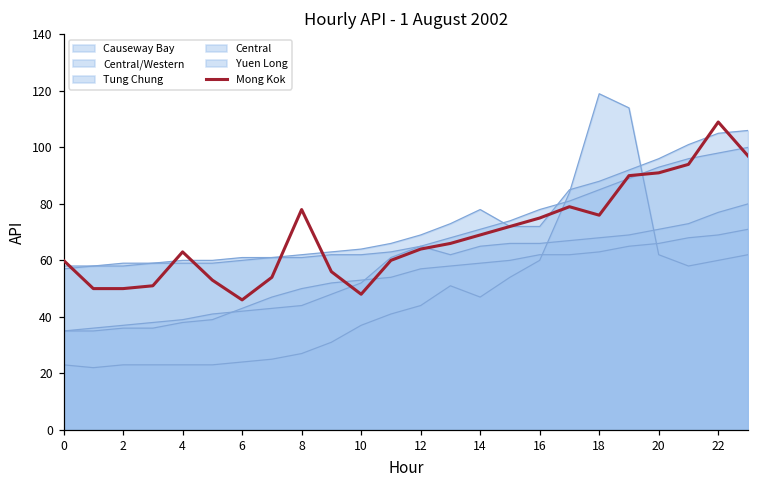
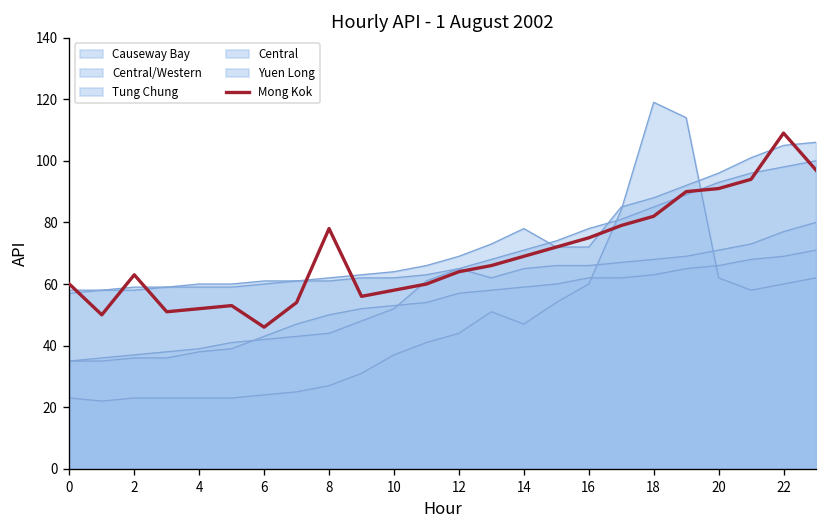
Mong Kok, 2: 50 -> 63
Mong Kok, 4: 63 -> 52
Mong Kok, 10: 48 -> 58
Mong Kok, 18: 76 -> 82
